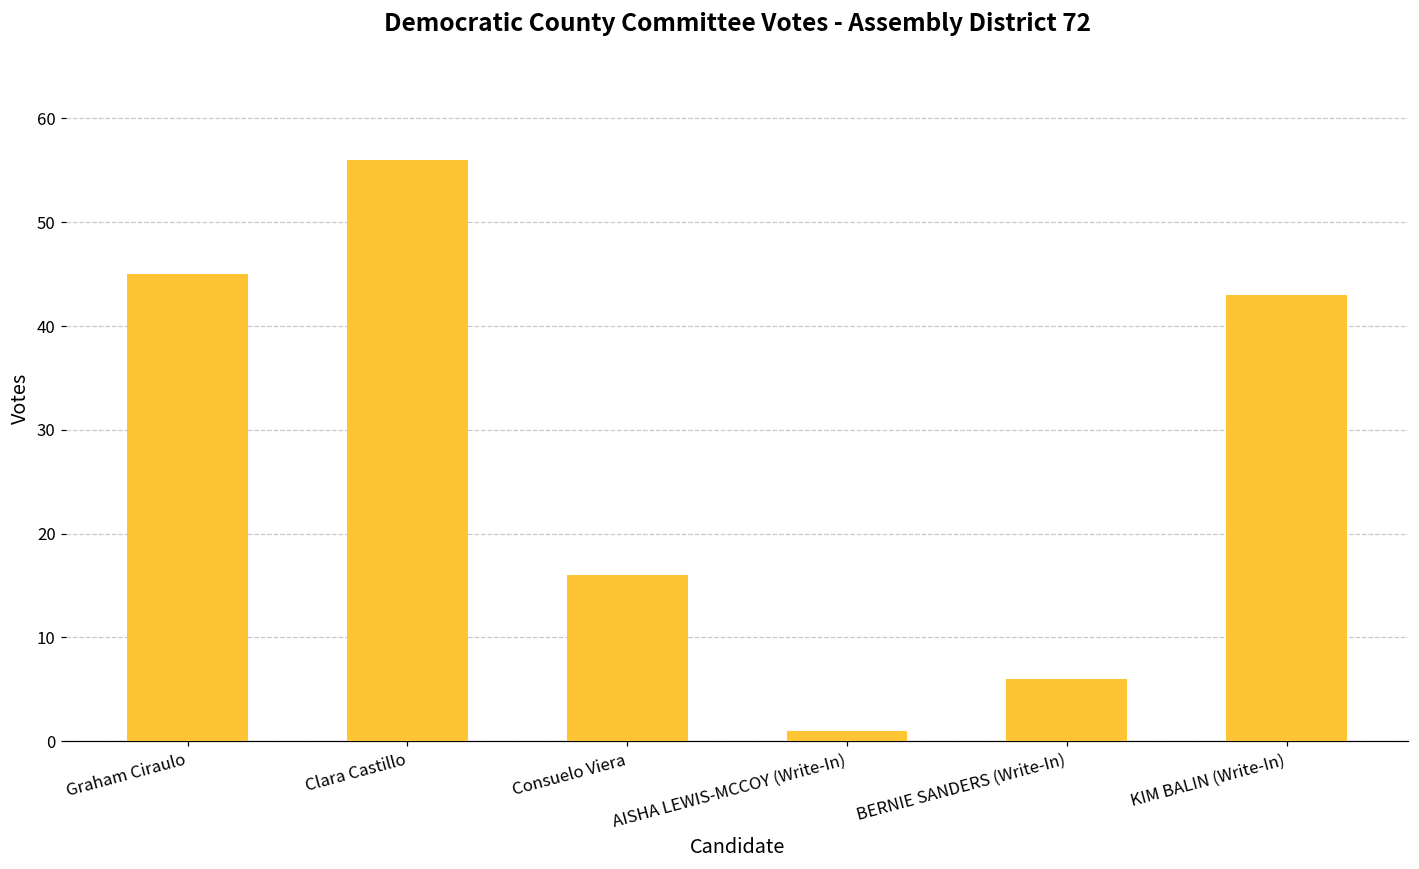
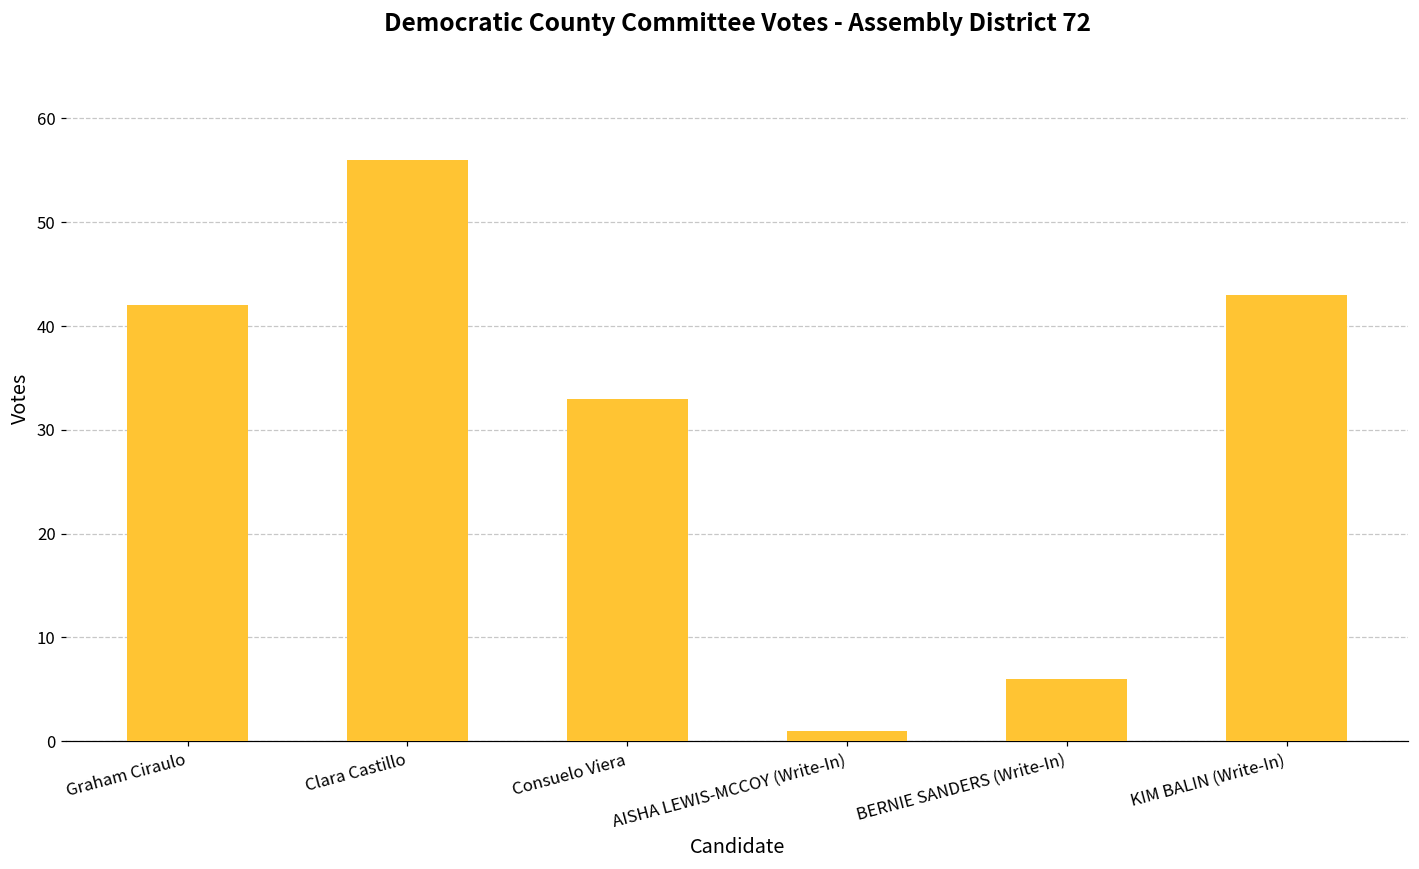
Graham Ciraulo: 45 -> 42
Consuelo Viera: 16 -> 33
